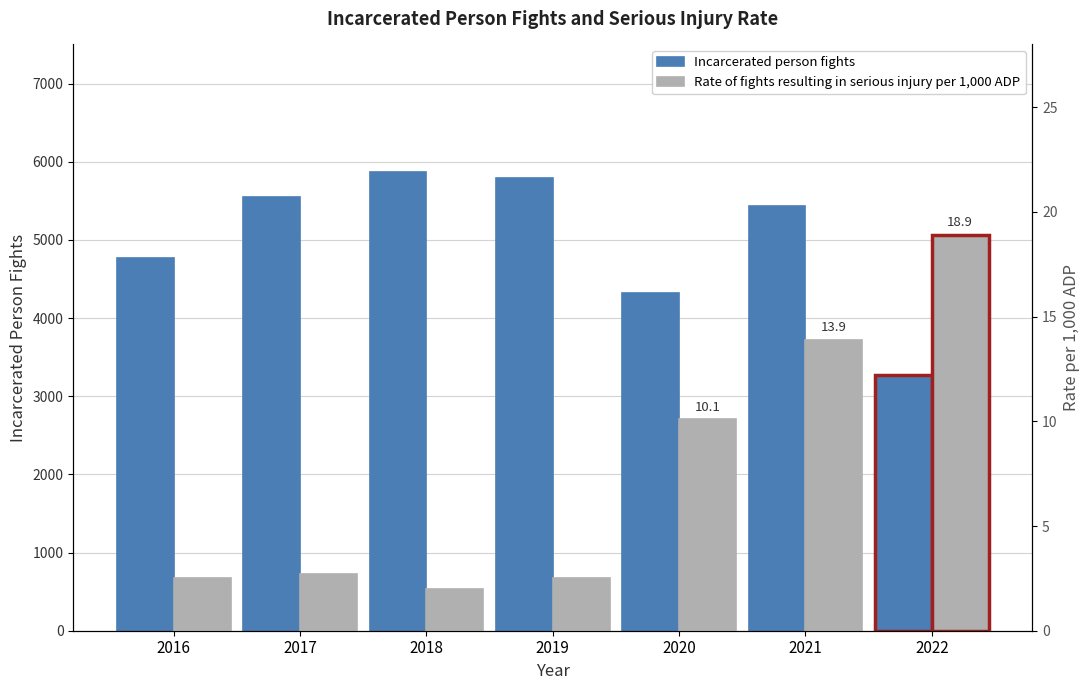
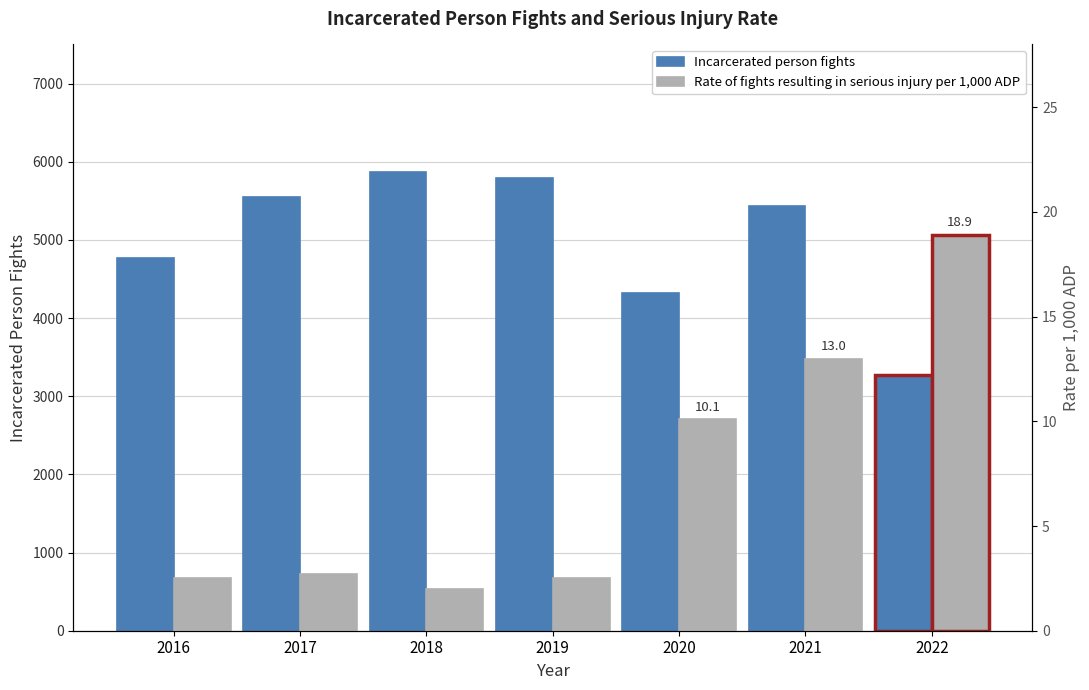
Rate of fights resulting in serious injury per 1,000 ADP, 2021: 13.9 -> 13.0
